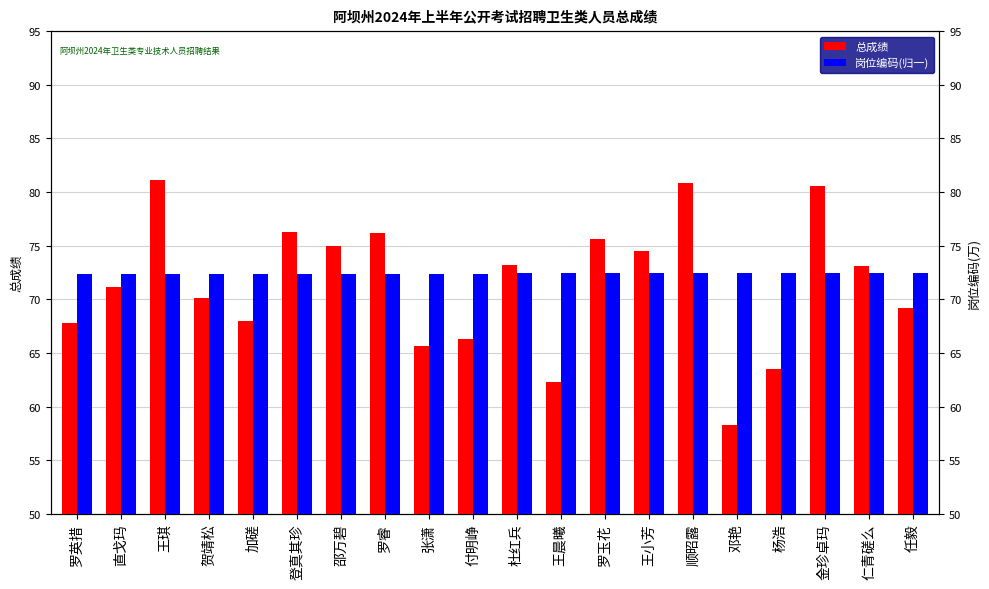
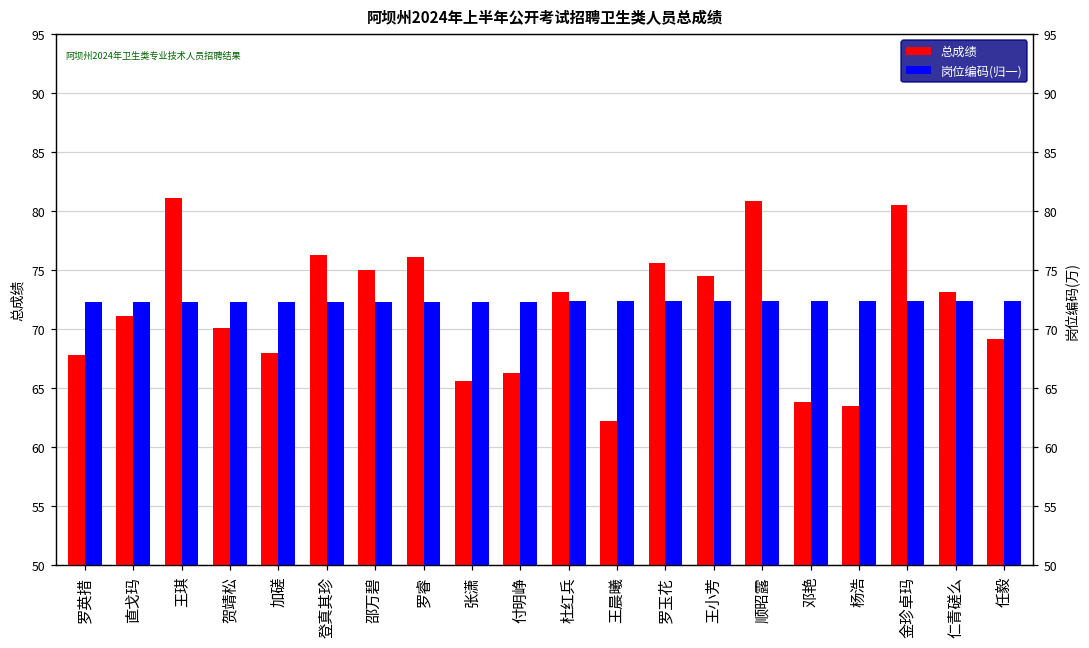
总成绩, 邓艳: 58.3 -> 63.9
